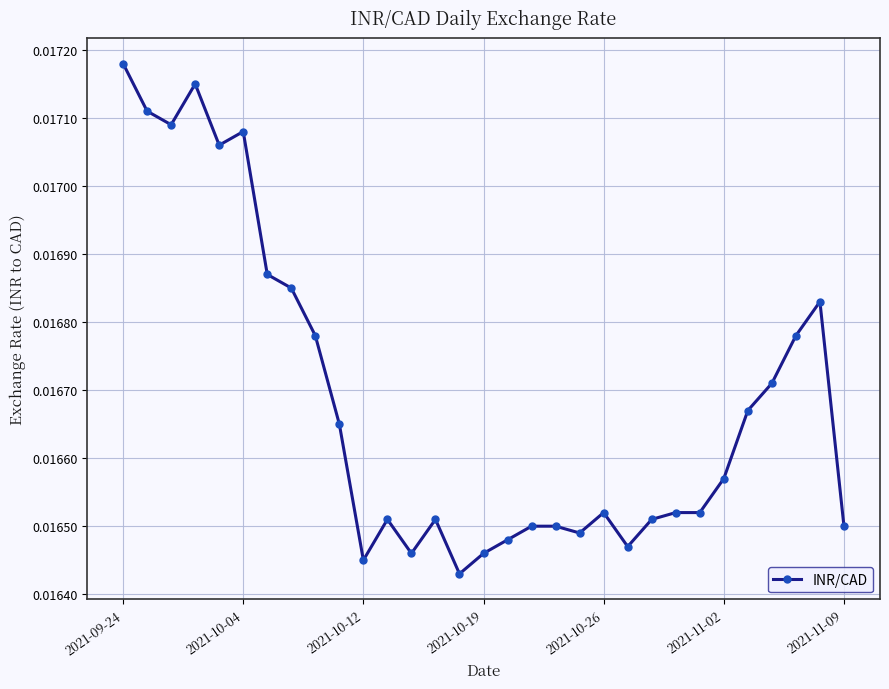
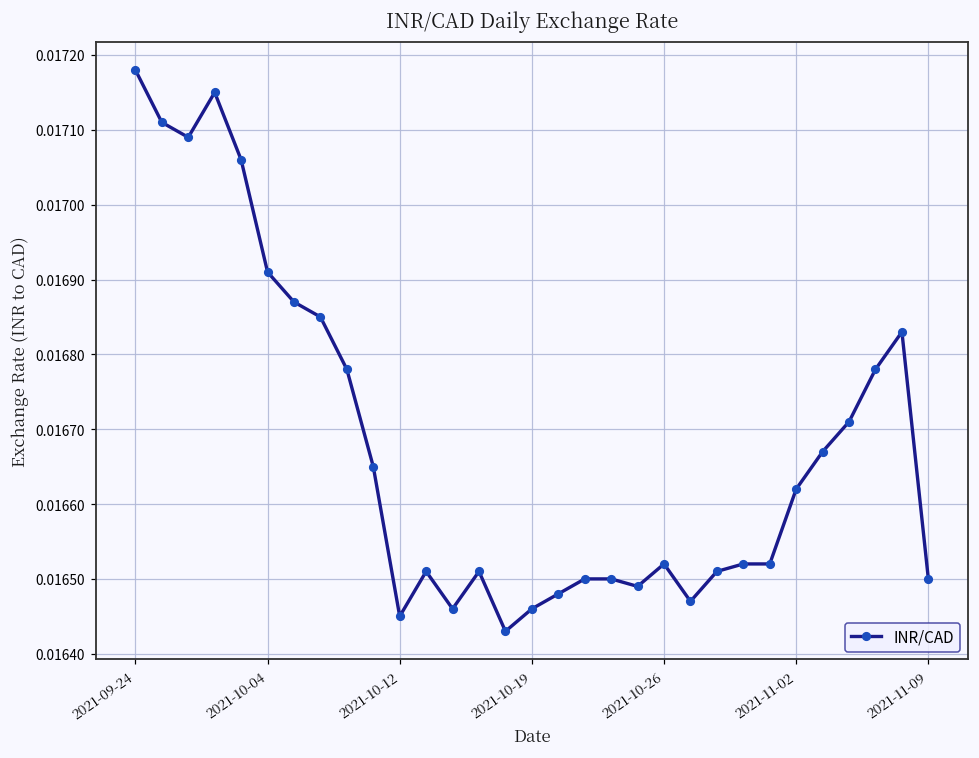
2021-10-04: 0.01708 -> 0.01691
2021-11-02: 0.01657 -> 0.01662
